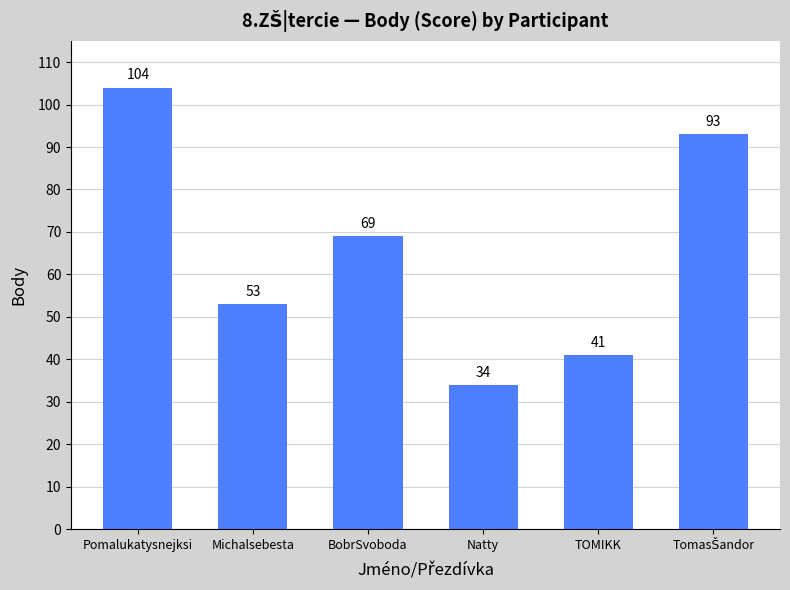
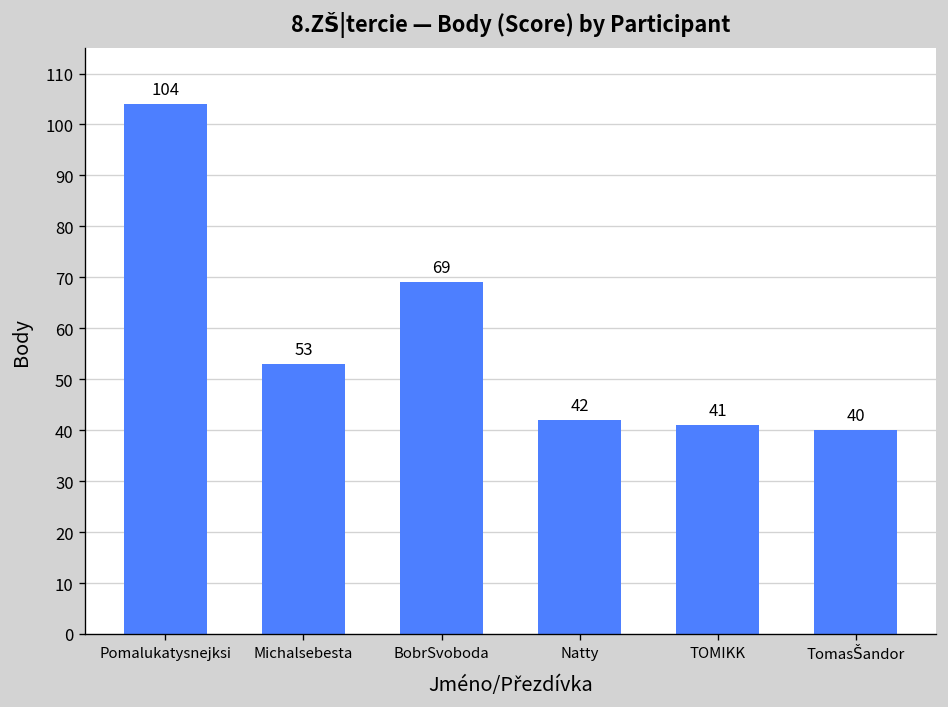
Natty: 34 -> 42
TomasŠandor: 93 -> 40
